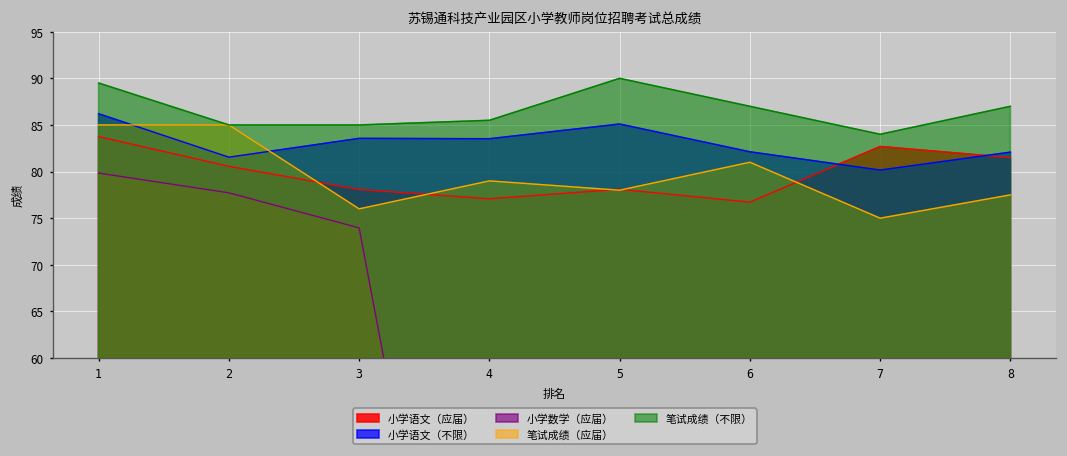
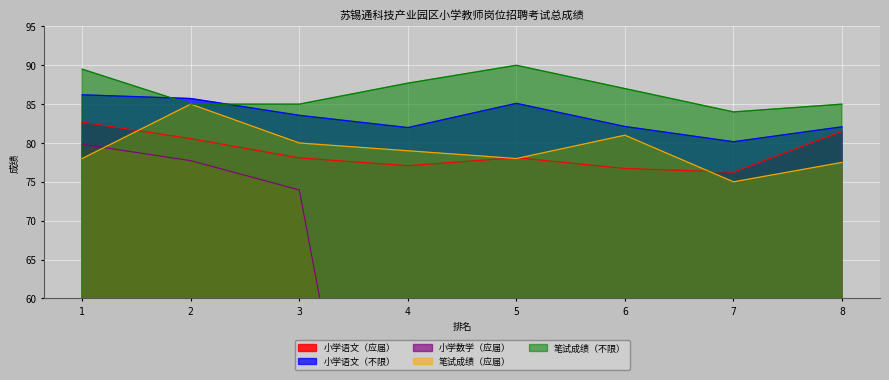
小学语文（应届）, 1: 84 -> 83
笔试成绩（应届）, 1: 85 -> 78
小学语文（不限）, 2: 82 -> 86
笔试成绩（应届）, 3: 76 -> 80
小学语文（不限）, 4: 84 -> 82
笔试成绩（不限）, 4: 86 -> 88
小学语文（应届）, 7: 83 -> 76
笔试成绩（不限）, 8: 87 -> 85
